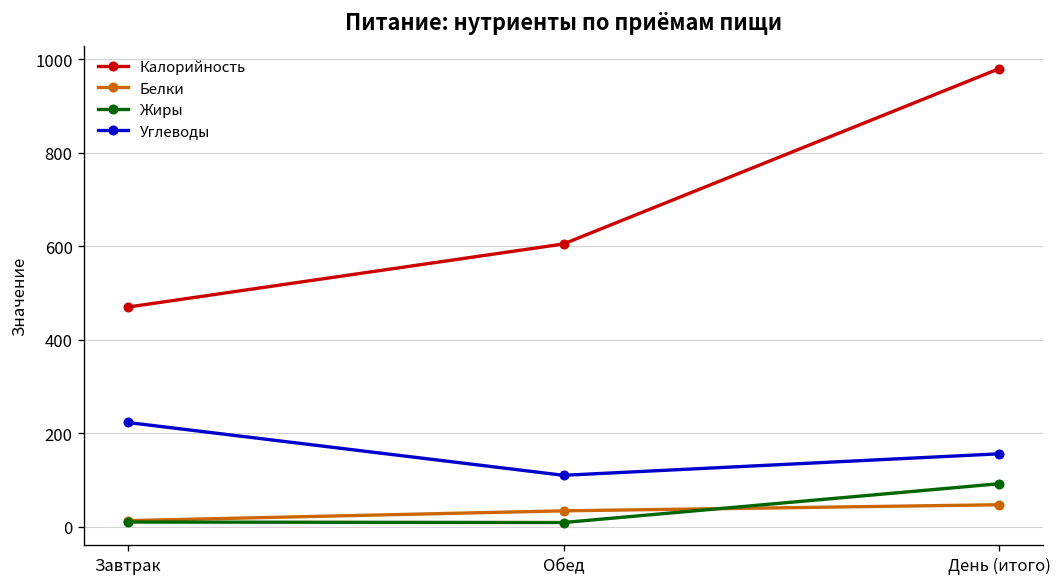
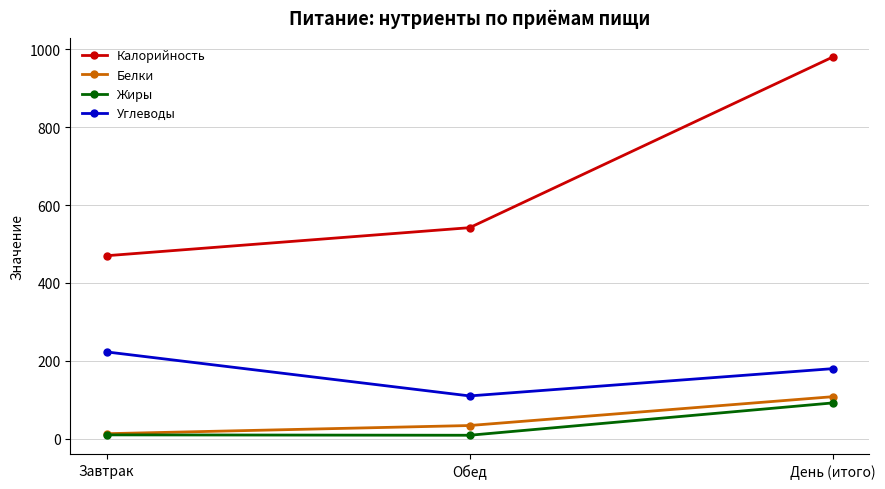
Калорийность, Обед: 610 -> 540
Белки, День (итого): 50 -> 110
Углеводы, День (итого): 160 -> 180
